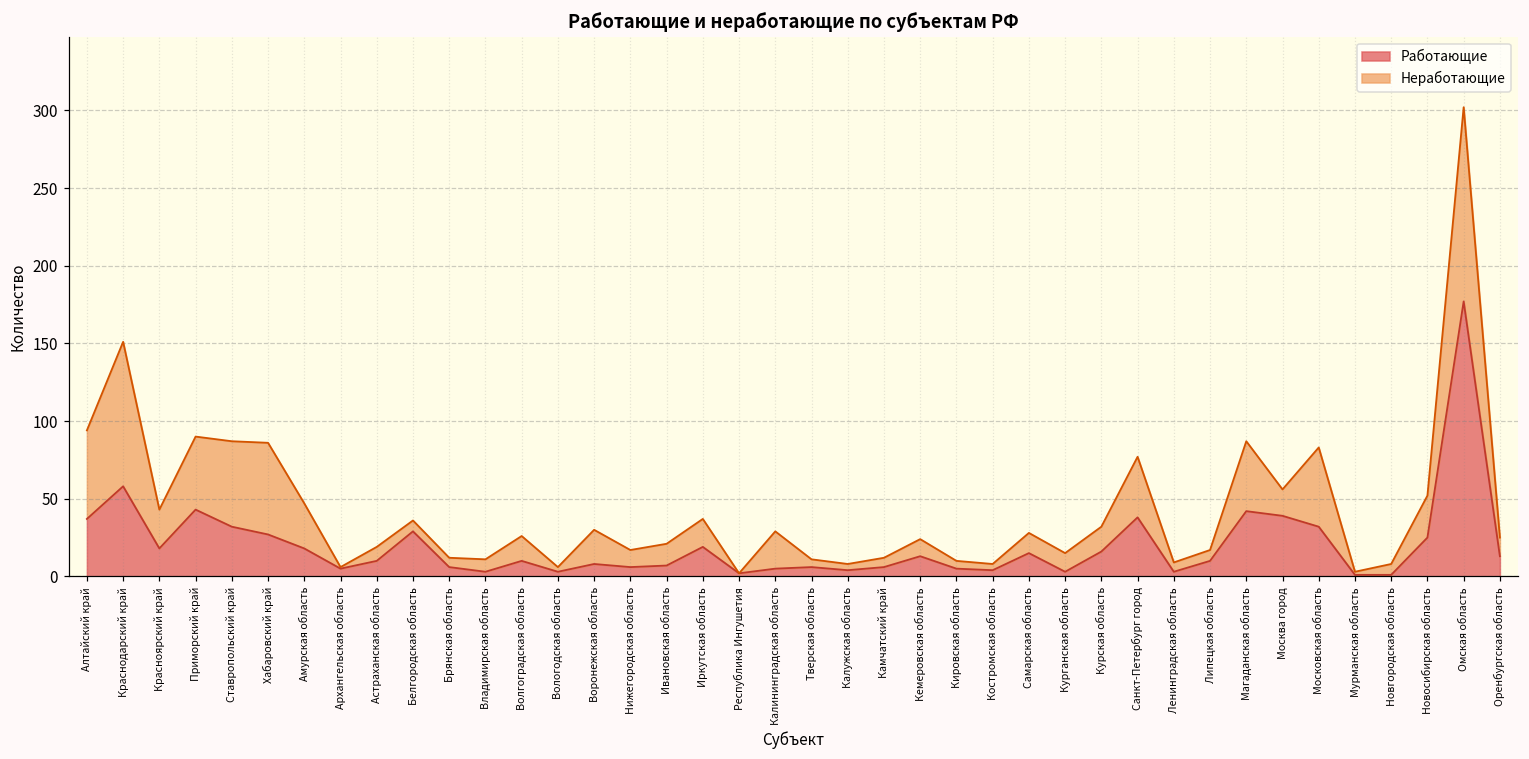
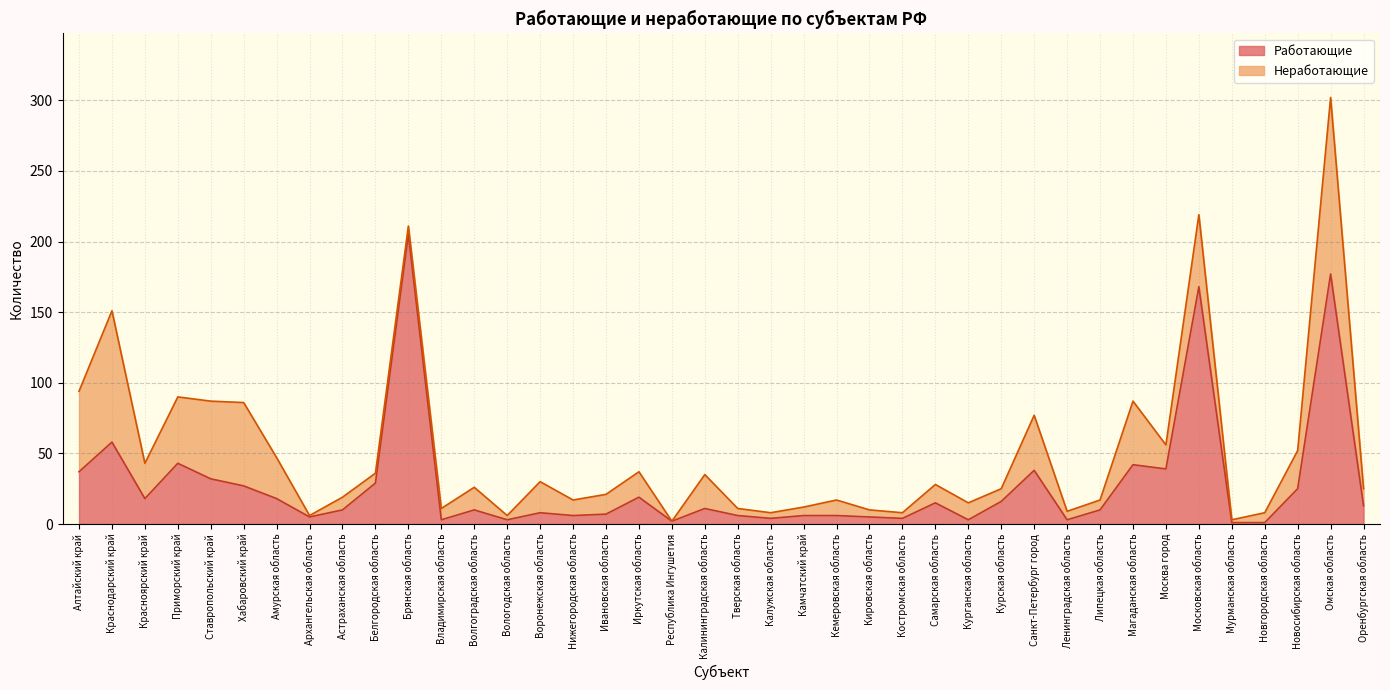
Работающие, Брянская область: 6 -> 205
Работающие, Калининградская область: 5 -> 11
Работающие, Кемеровская область: 13 -> 6
Неработающие, Курская область: 16 -> 9
Работающие, Московская область: 32 -> 168
